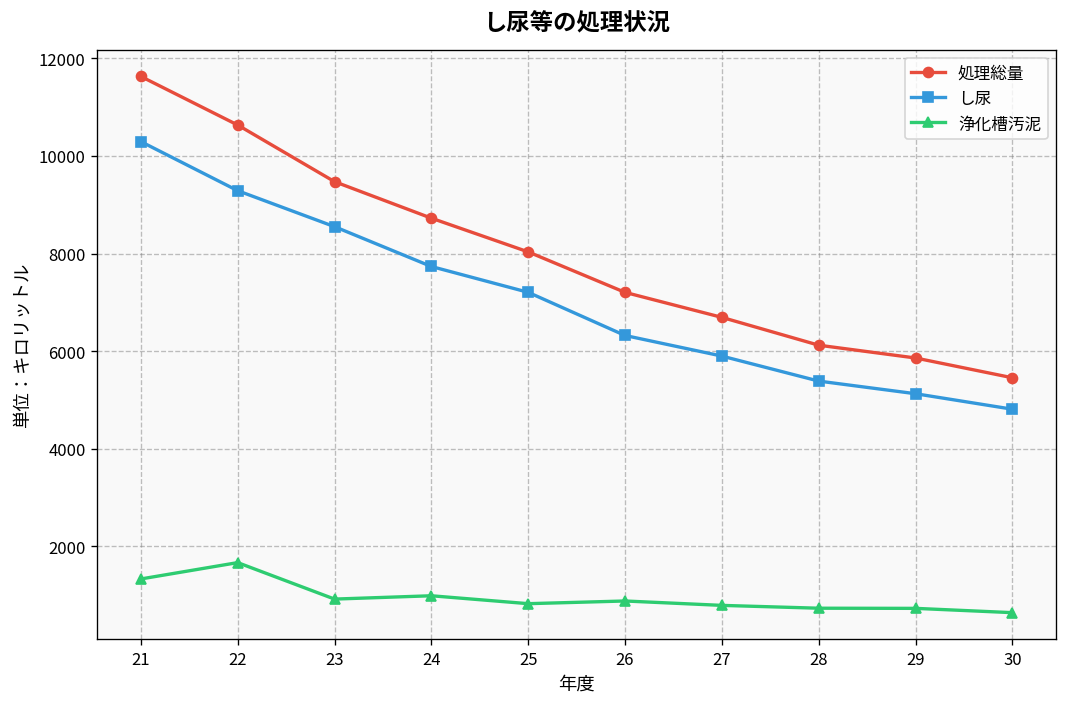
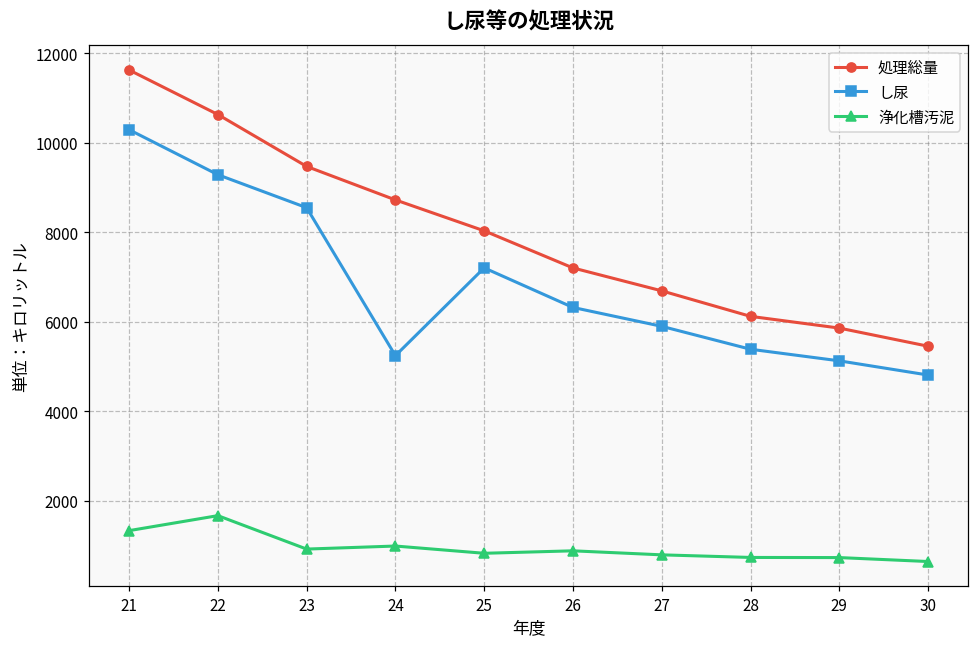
し尿, 24: 7700 -> 5200
